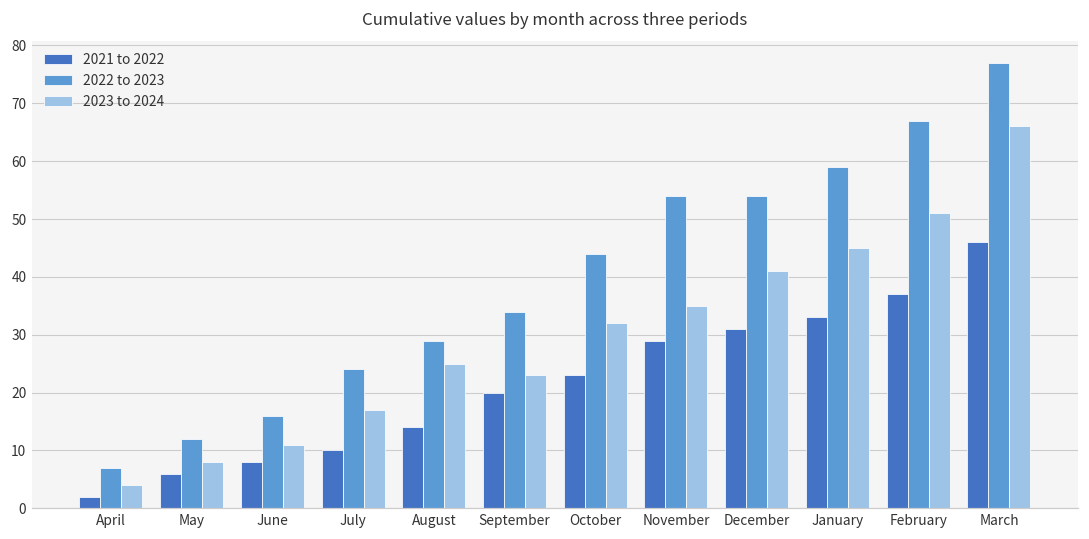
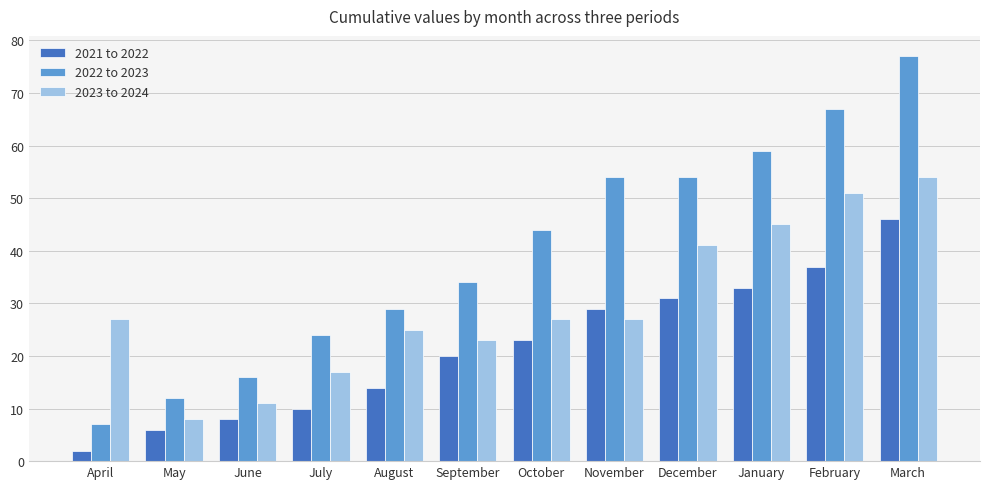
2023 to 2024, April: 4 -> 27
2023 to 2024, October: 32 -> 27
2023 to 2024, November: 35 -> 27
2023 to 2024, March: 66 -> 54
